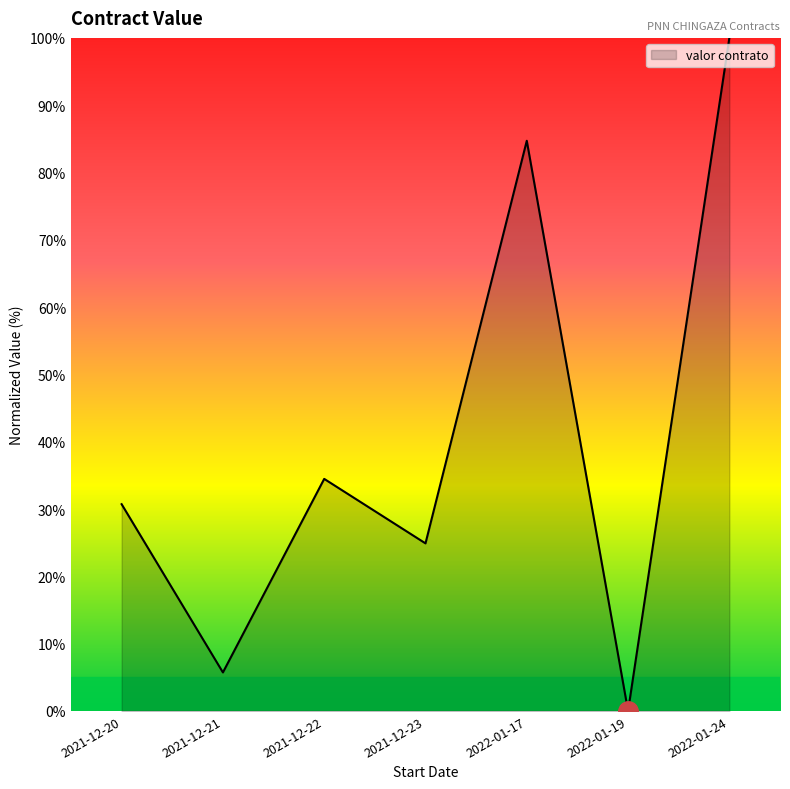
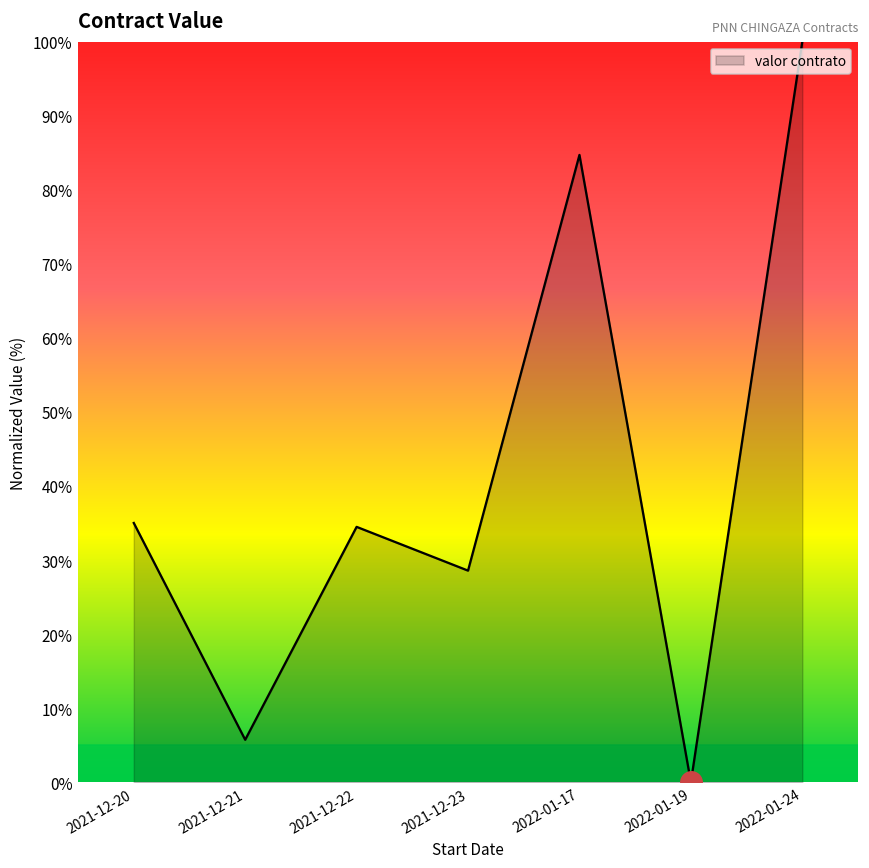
valor contrato, 2021-12-20: 31% -> 35%
valor contrato, 2021-12-23: 25% -> 29%
